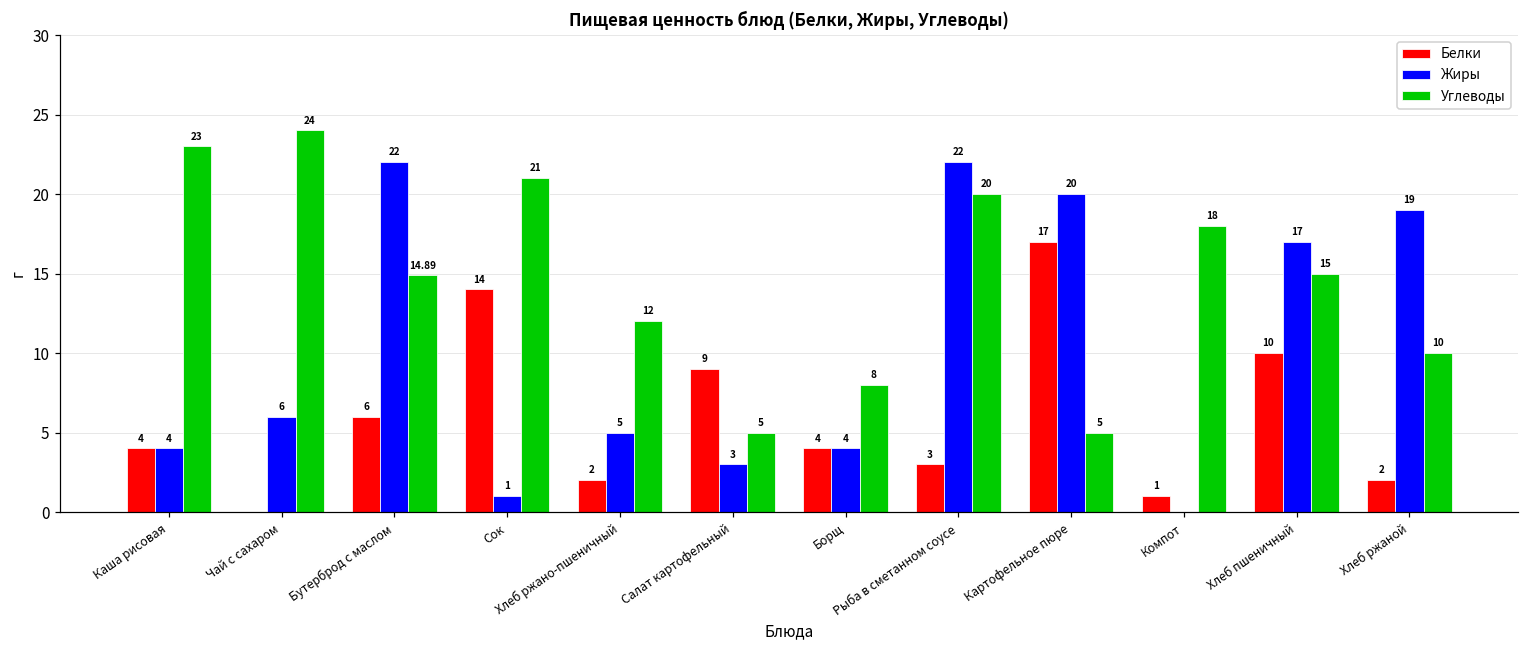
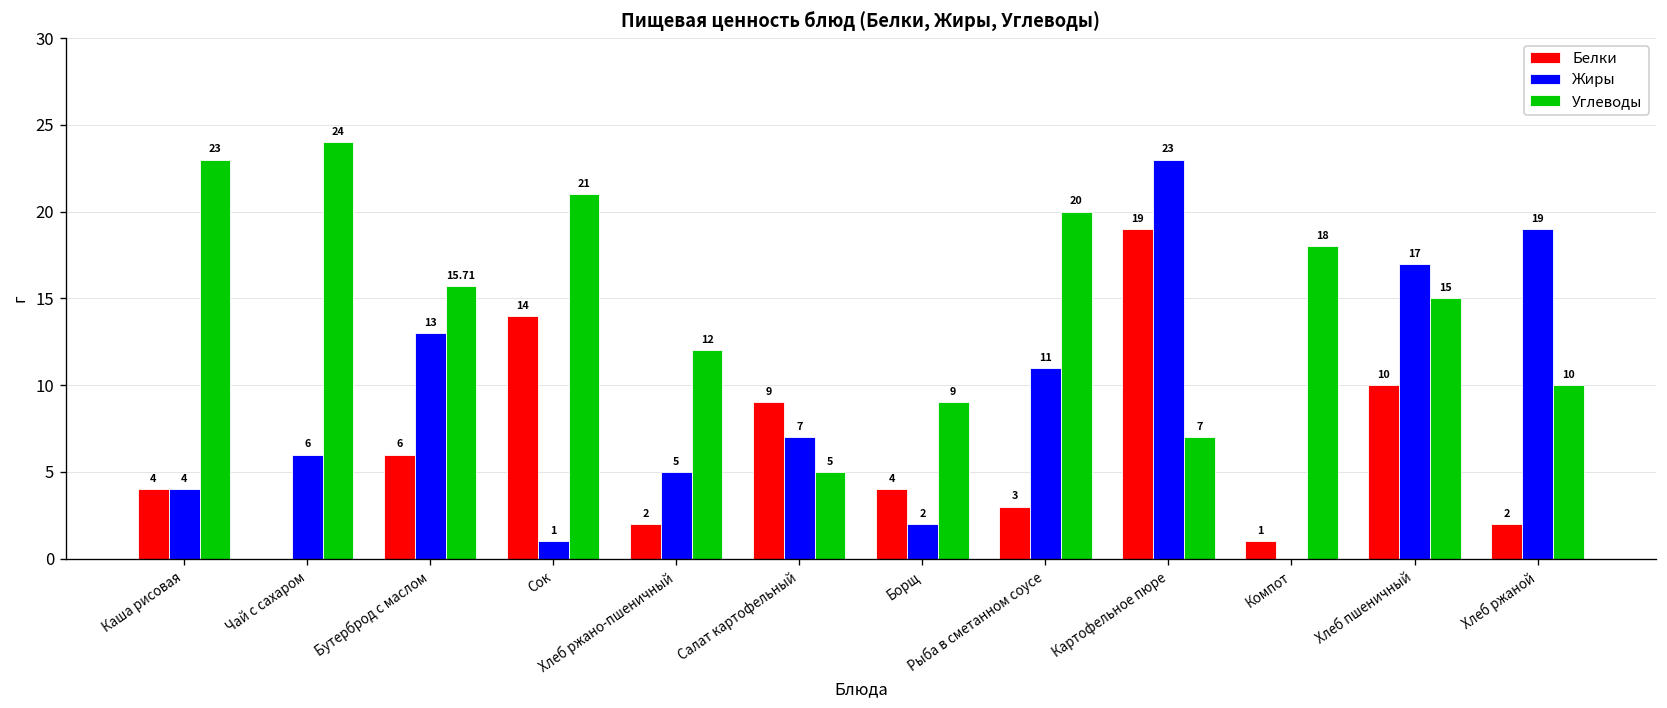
Жиры, Бутерброд с маслом: 22 -> 13
Углеводы, Бутерброд с маслом: 14.89 -> 15.71
Жиры, Салат картофельный: 3 -> 7
Жиры, Борщ: 4 -> 2
Углеводы, Борщ: 8 -> 9
Жиры, Рыба в сметанном соусе: 22 -> 11
Белки, Картофельное пюре: 17 -> 19
Жиры, Картофельное пюре: 20 -> 23
Углеводы, Картофельное пюре: 5 -> 7
